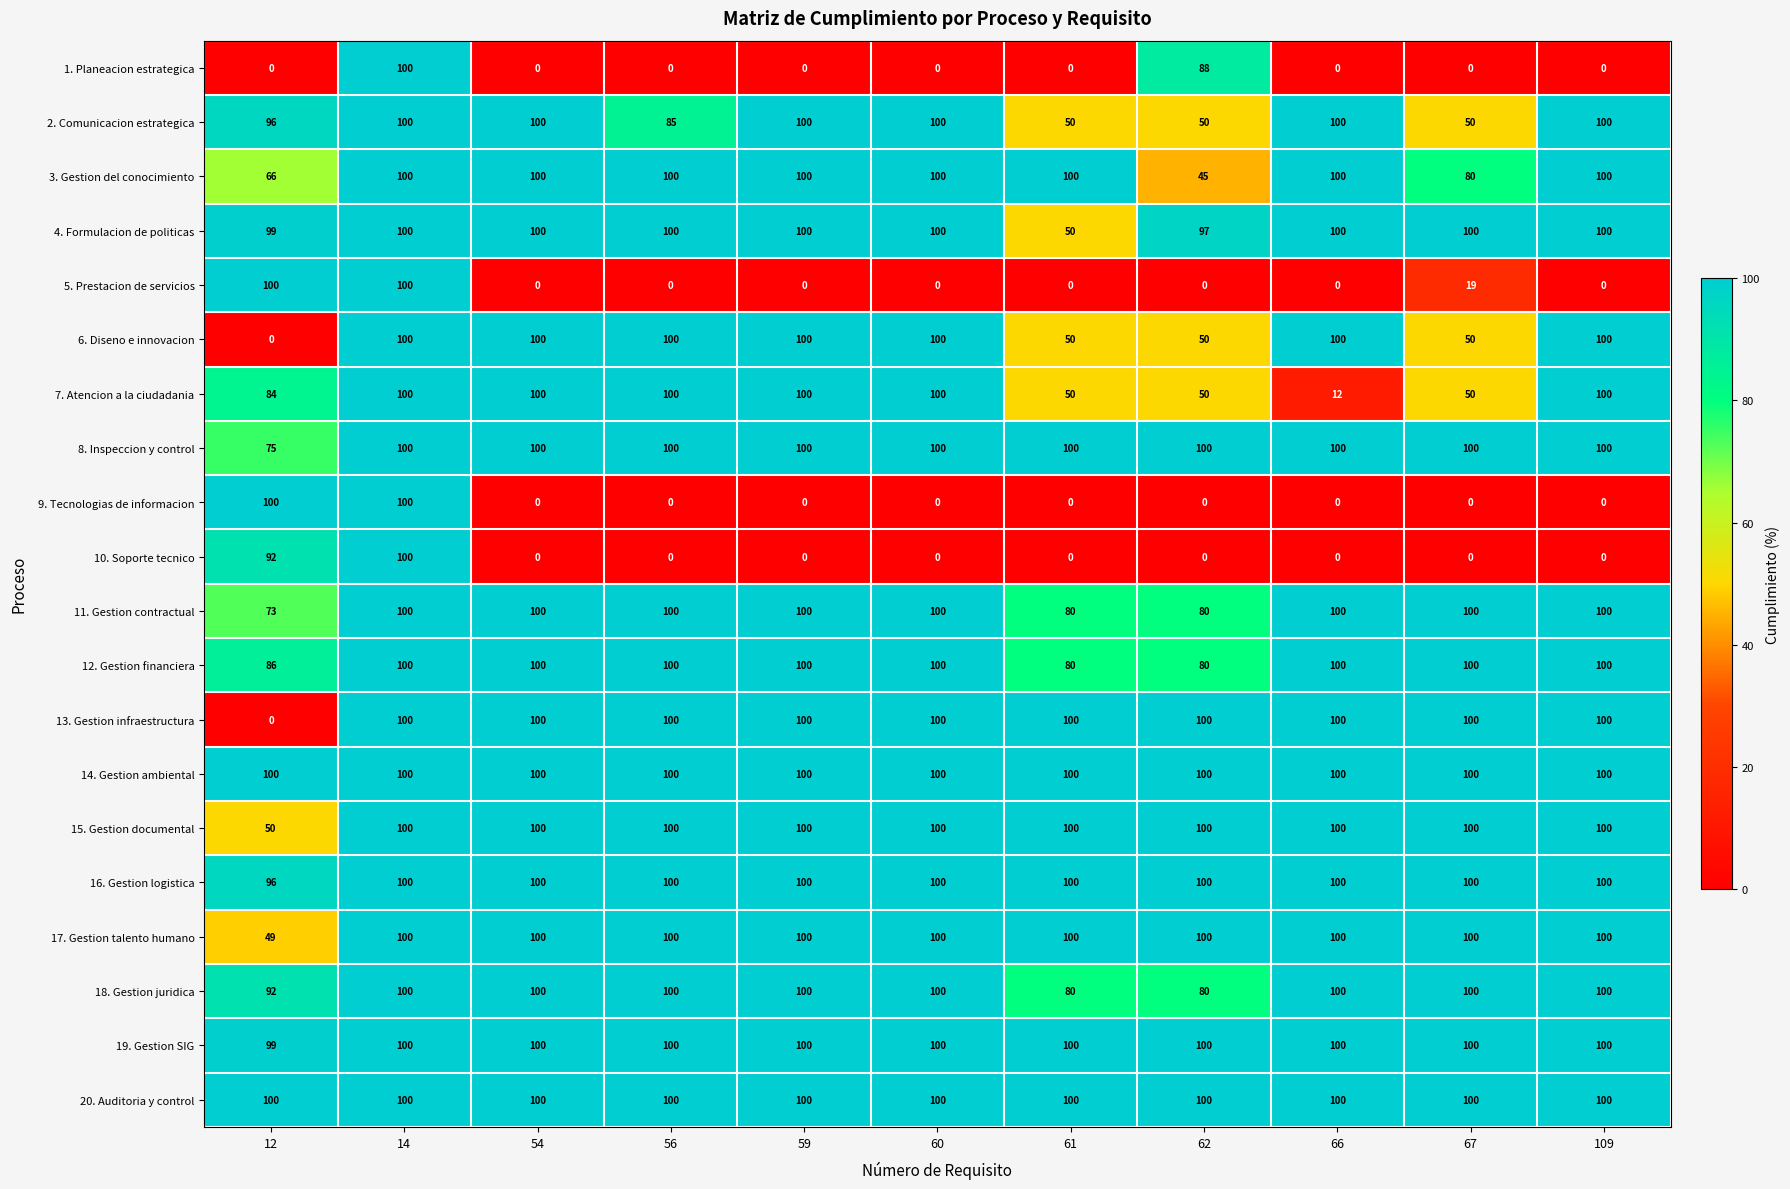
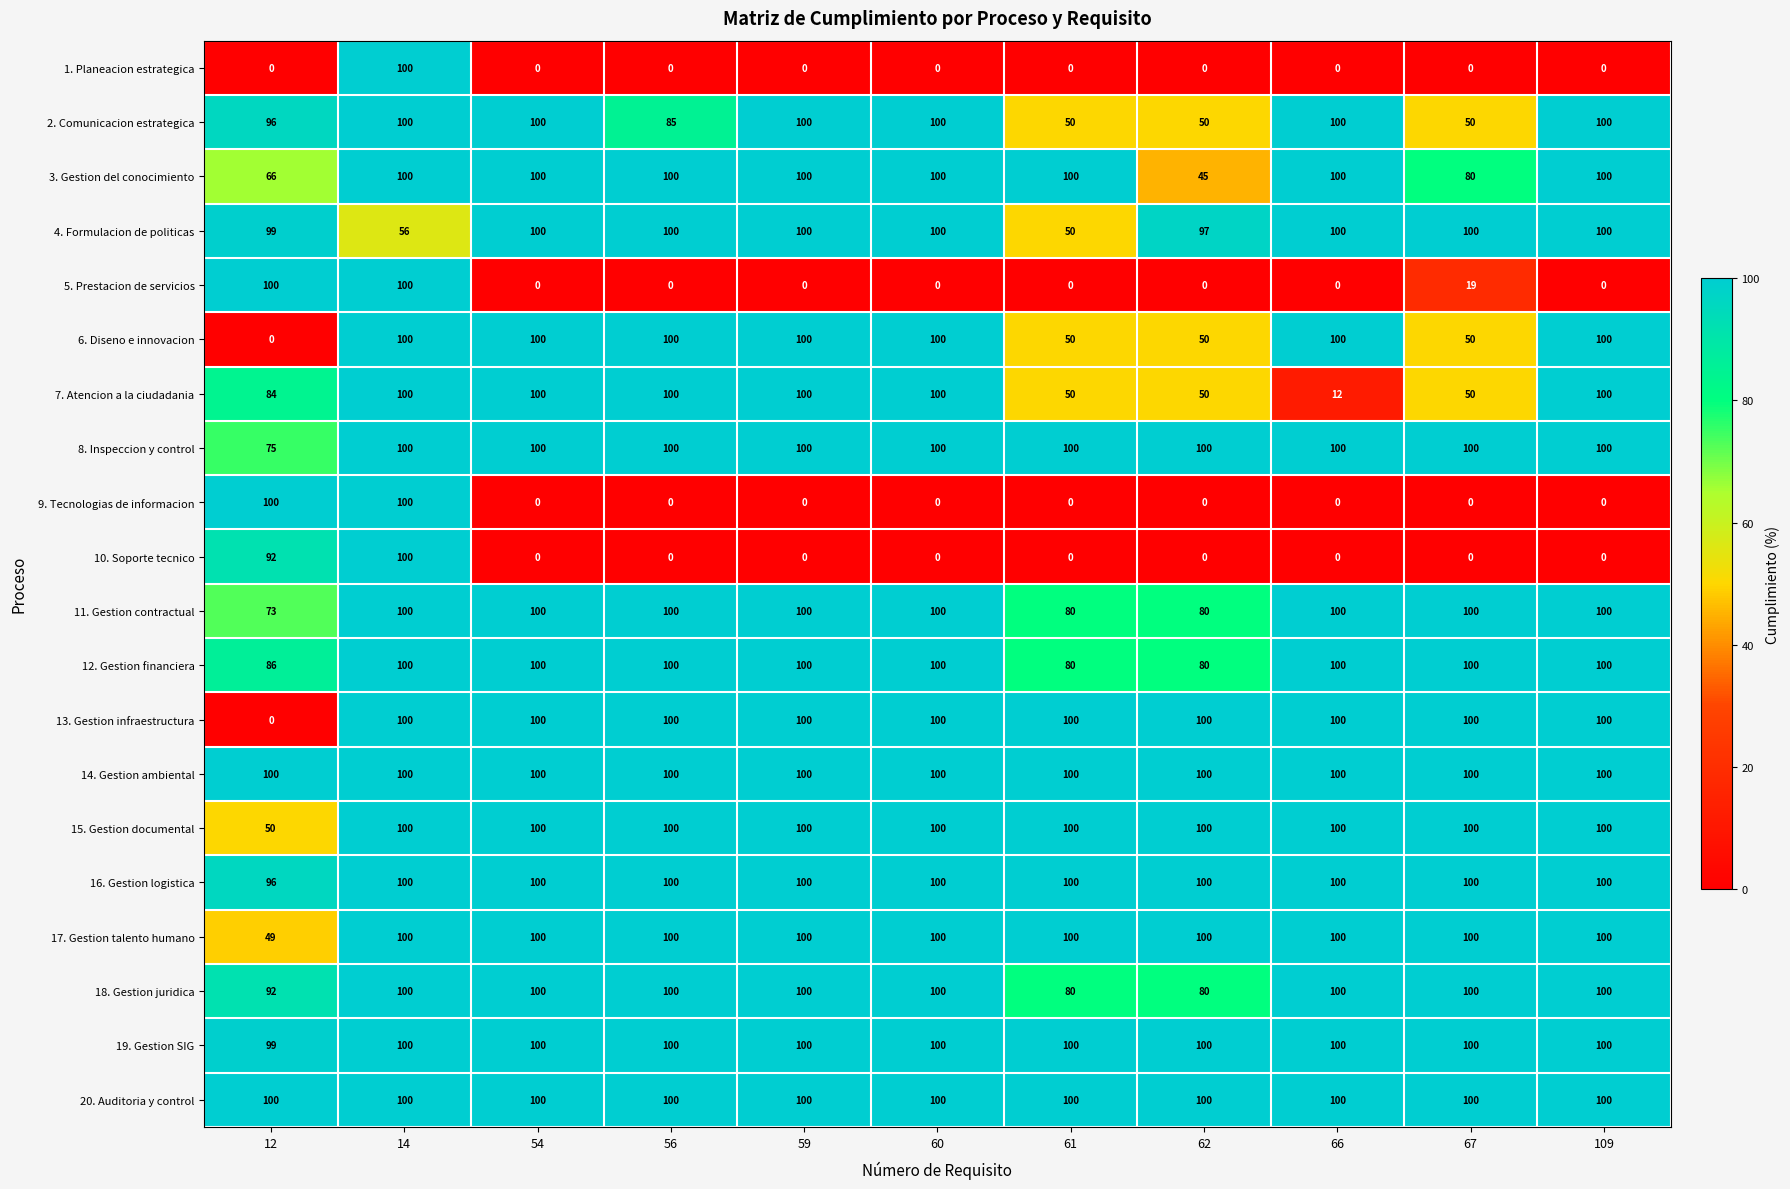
1. Planeacion estrategica, 62: 88 -> 0
4. Formulacion de politicas, 14: 100 -> 56
